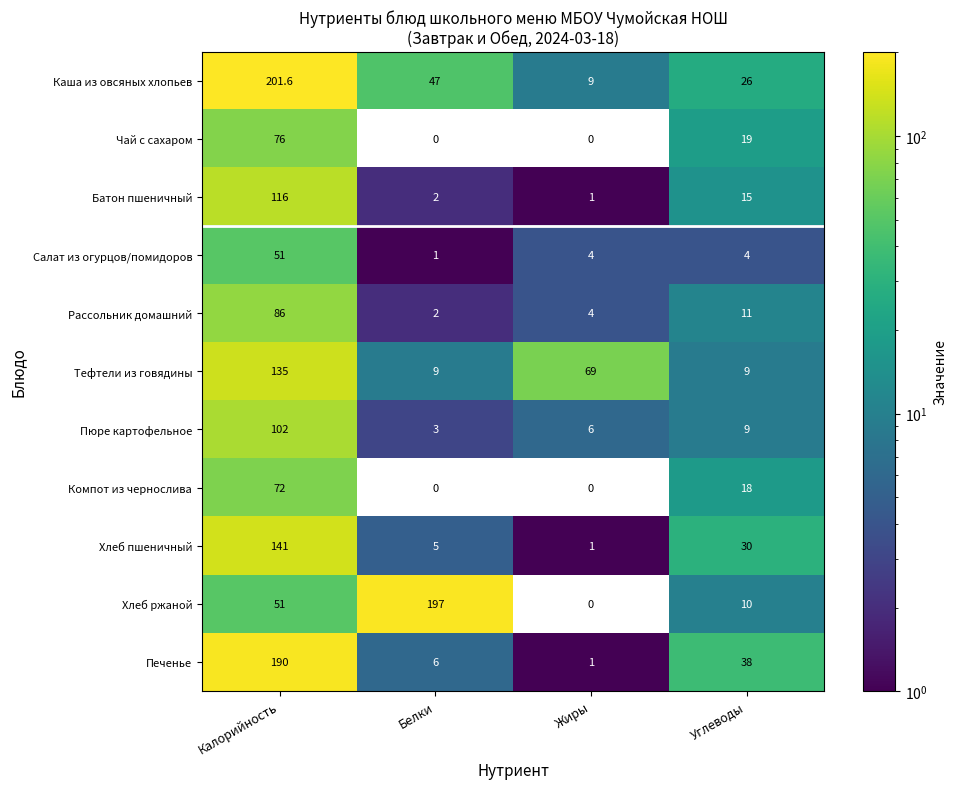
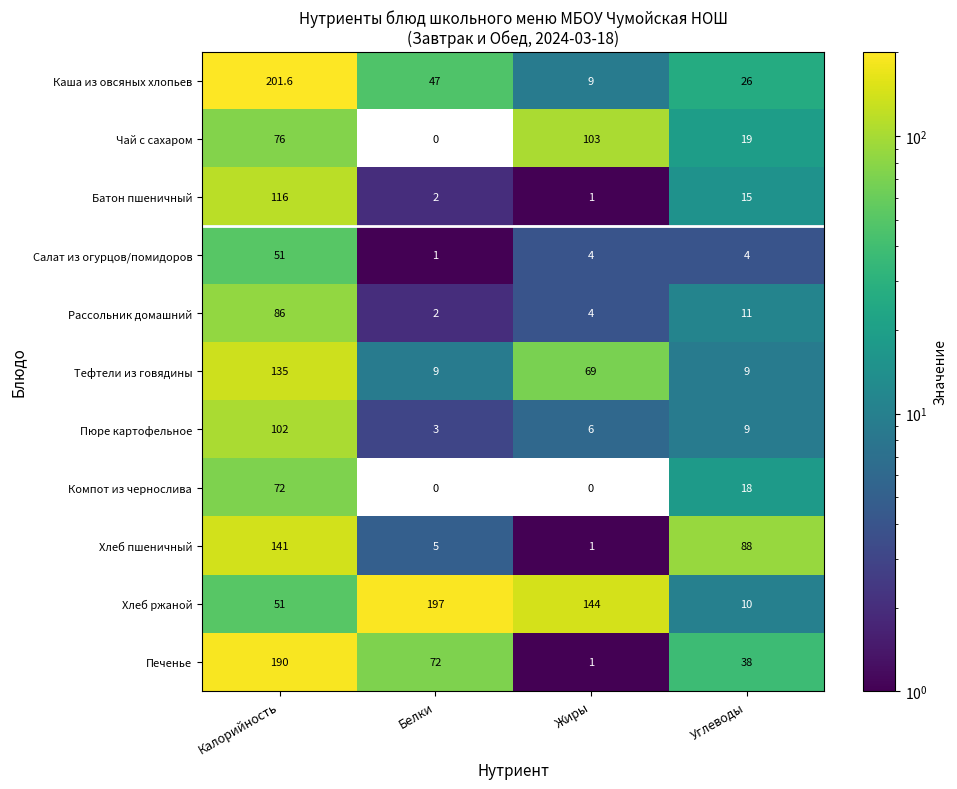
Чай с сахаром, Жиры: 0 -> 103
Хлеб пшеничный, Углеводы: 30 -> 88
Хлеб ржаной, Жиры: 0 -> 144
Печенье, Белки: 6 -> 72
